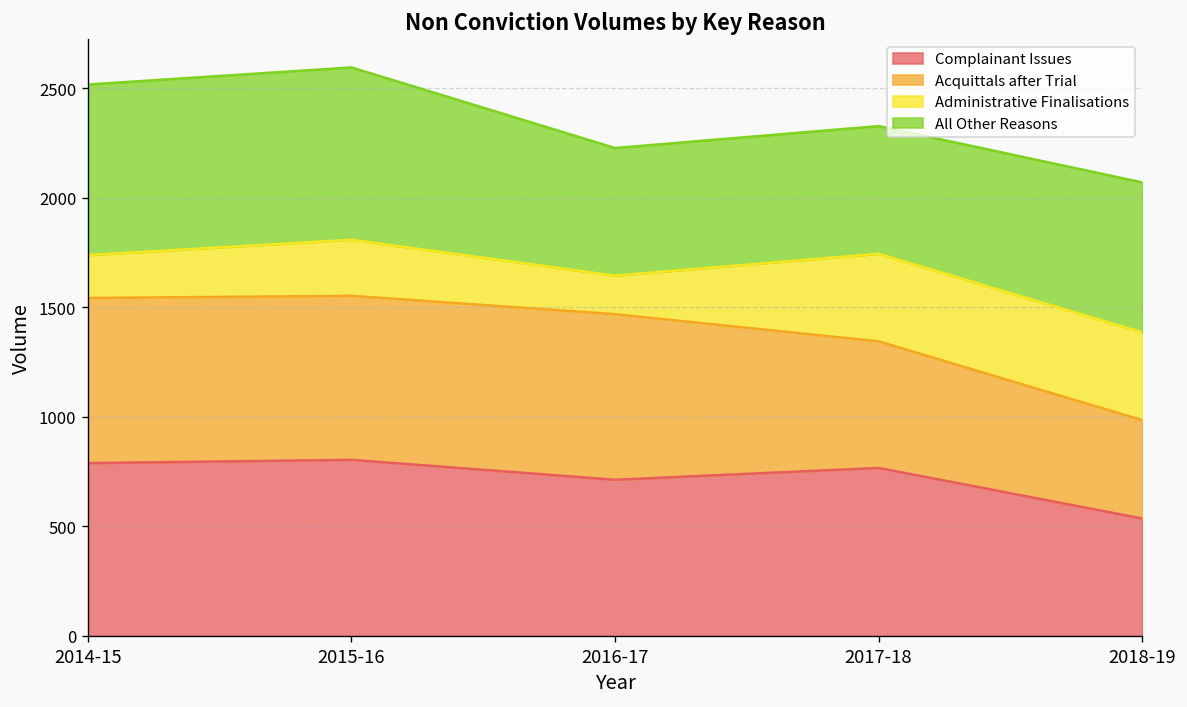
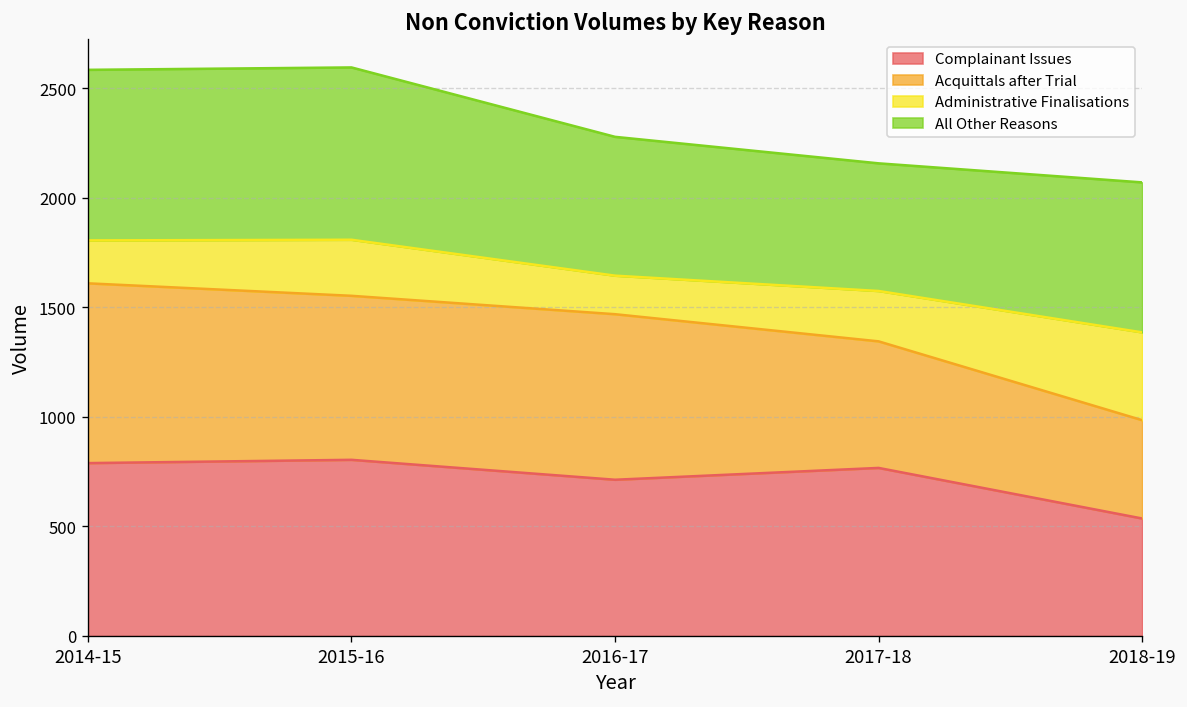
Acquittals after Trial, 2014-15: 750 -> 820
All Other Reasons, 2016-17: 580 -> 630
Administrative Finalisations, 2017-18: 400 -> 230
